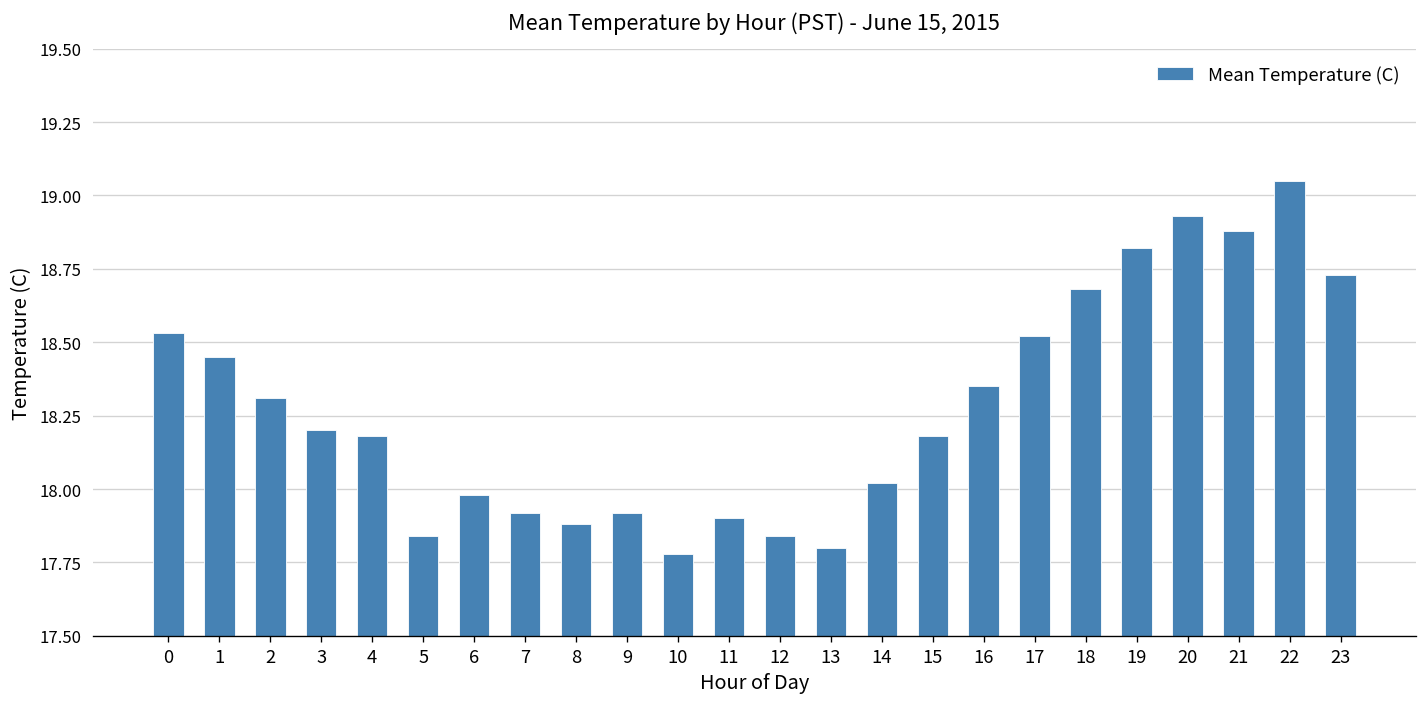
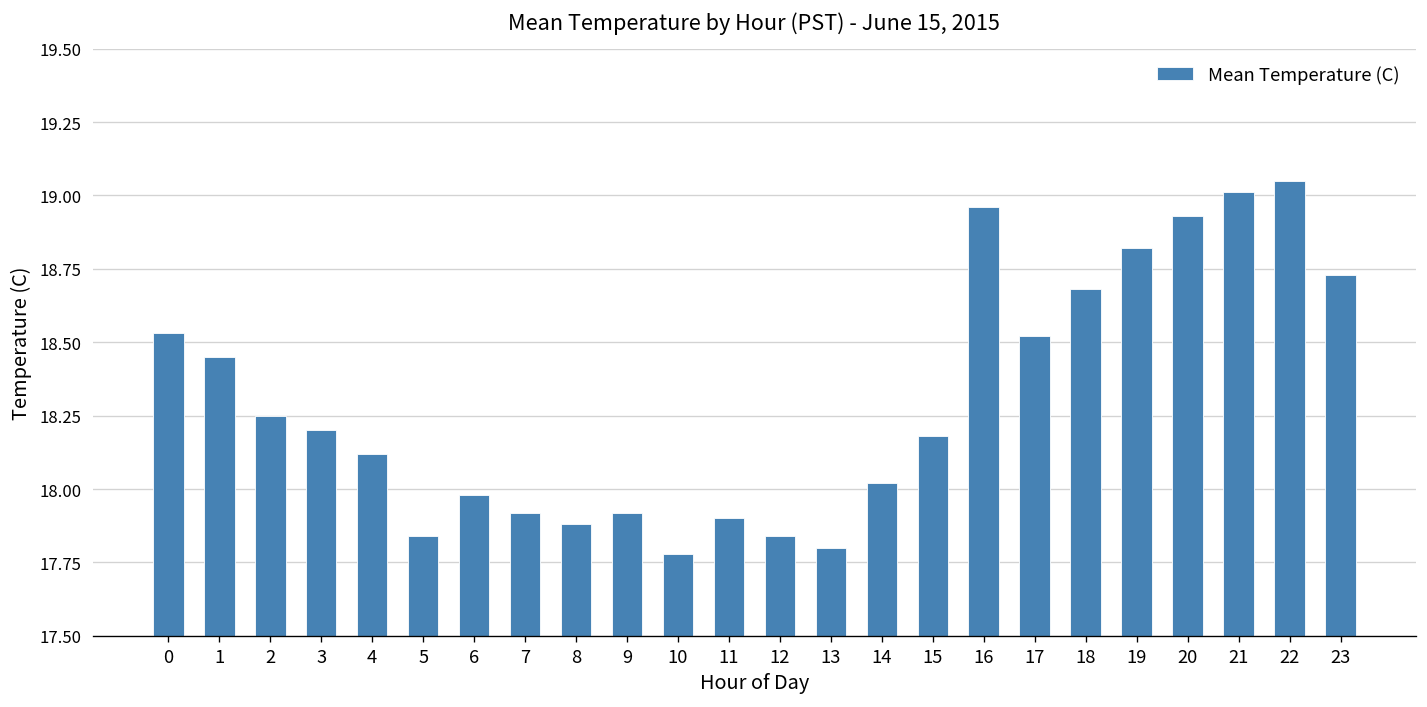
2: 18.31 -> 18.25
4: 18.18 -> 18.12
16: 18.35 -> 18.96
21: 18.88 -> 19.01
